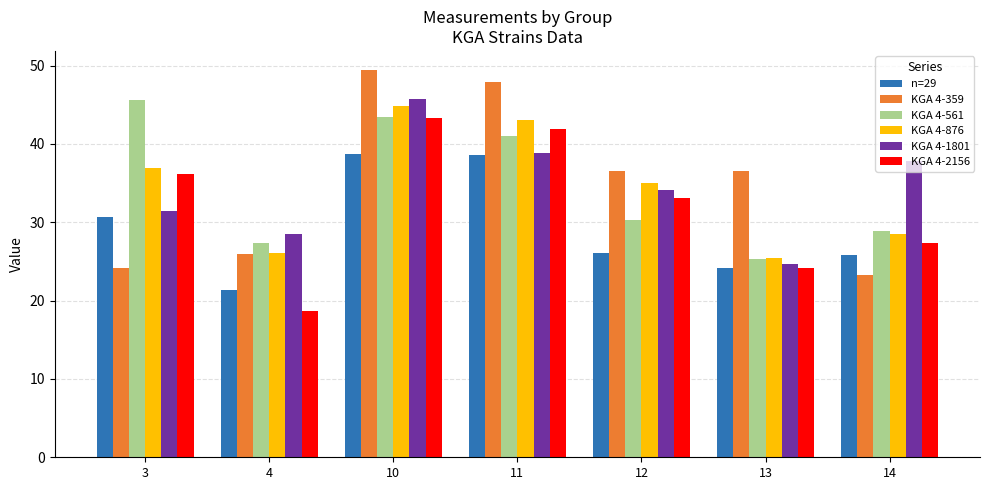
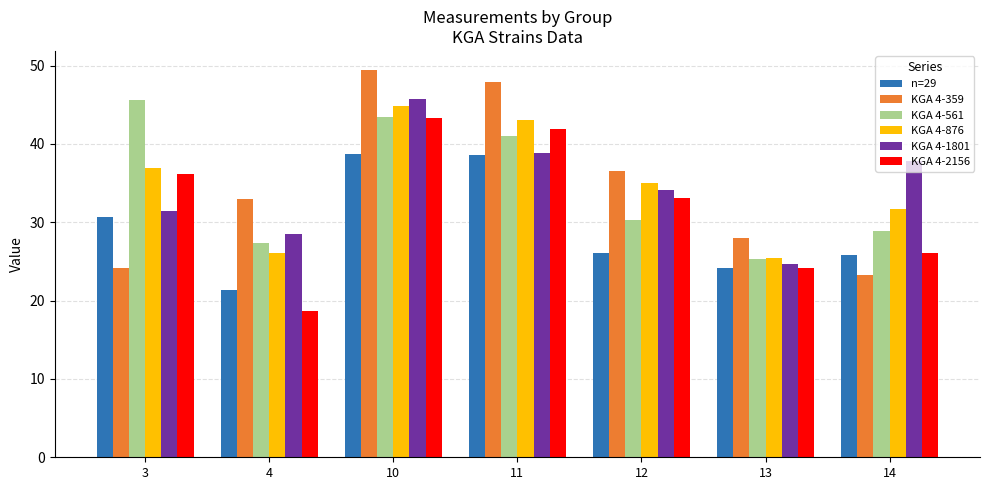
KGA 4-359, 4: 26 -> 33
KGA 4-359, 13: 37 -> 28
KGA 4-876, 14: 29 -> 32
KGA 4-2156, 14: 27 -> 26
